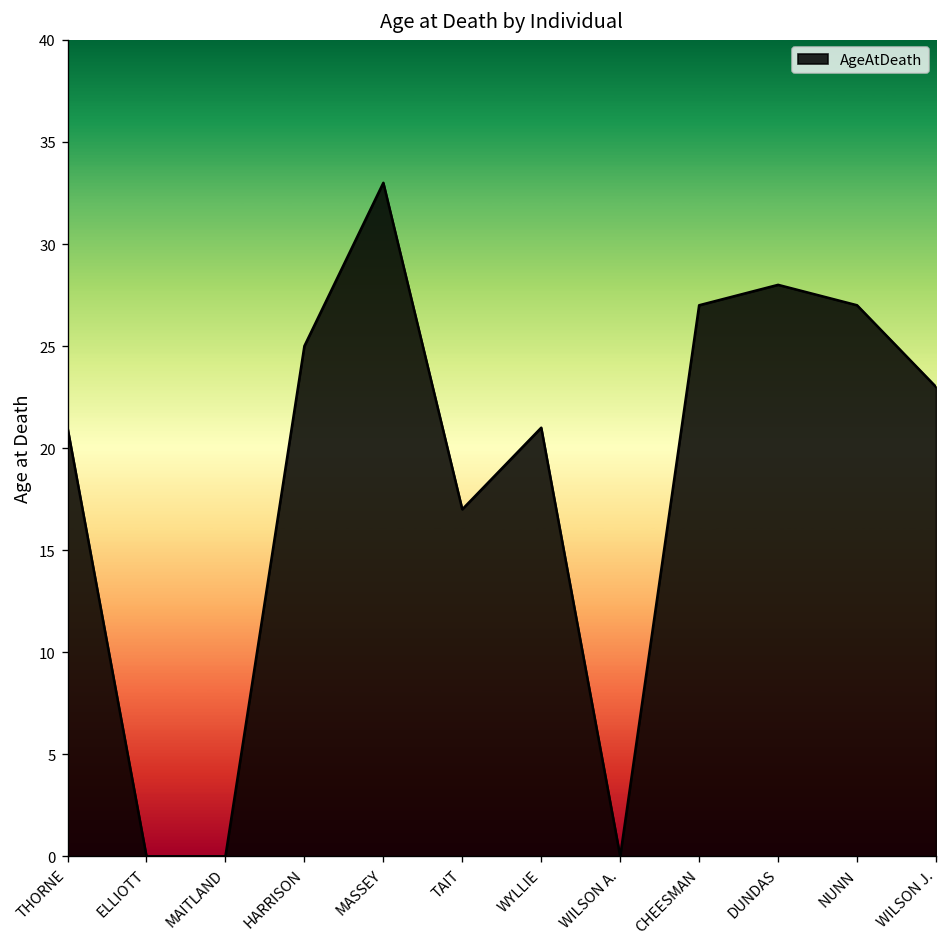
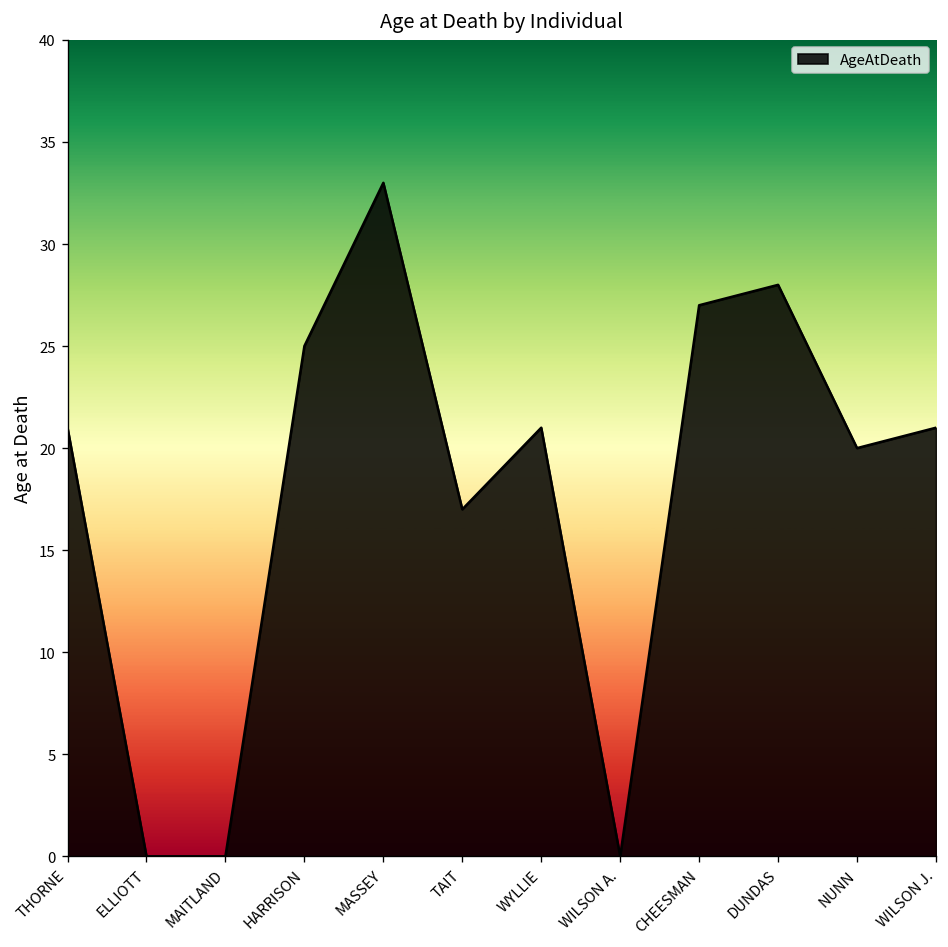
NUNN: 27 -> 20
WILSON J.: 23 -> 21
